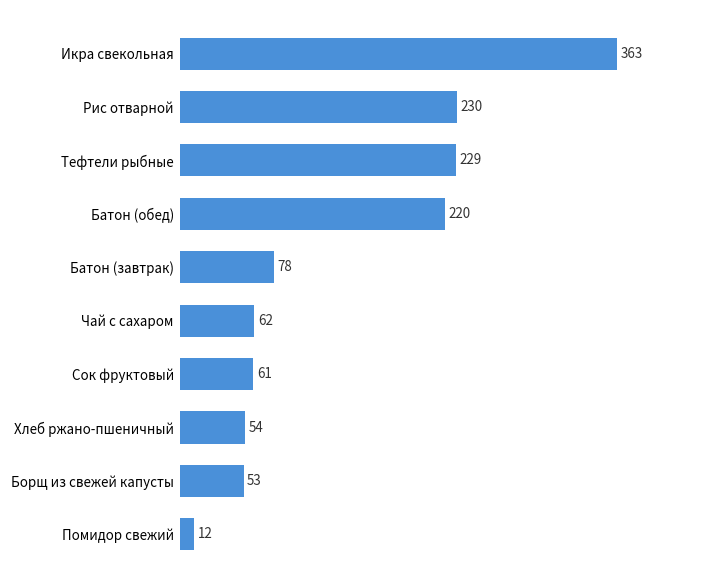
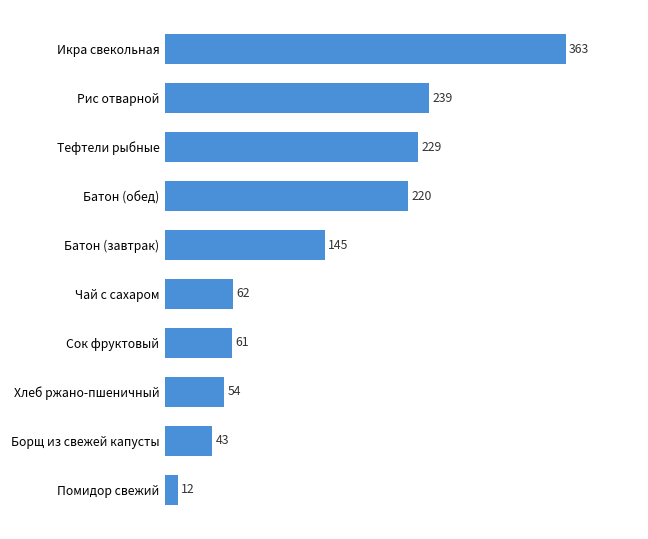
Рис отварной: 230 -> 239
Батон (завтрак): 78 -> 145
Борщ из свежей капусты: 53 -> 43
